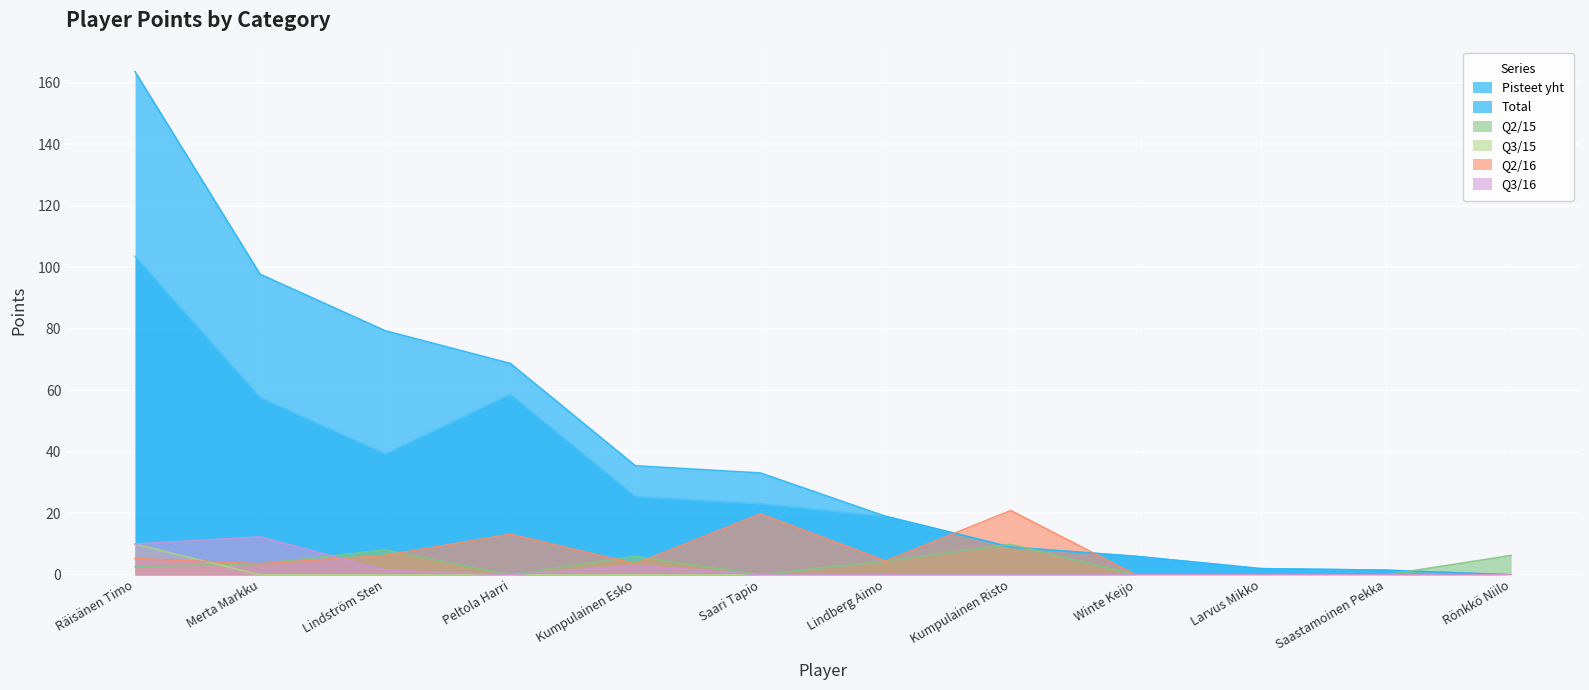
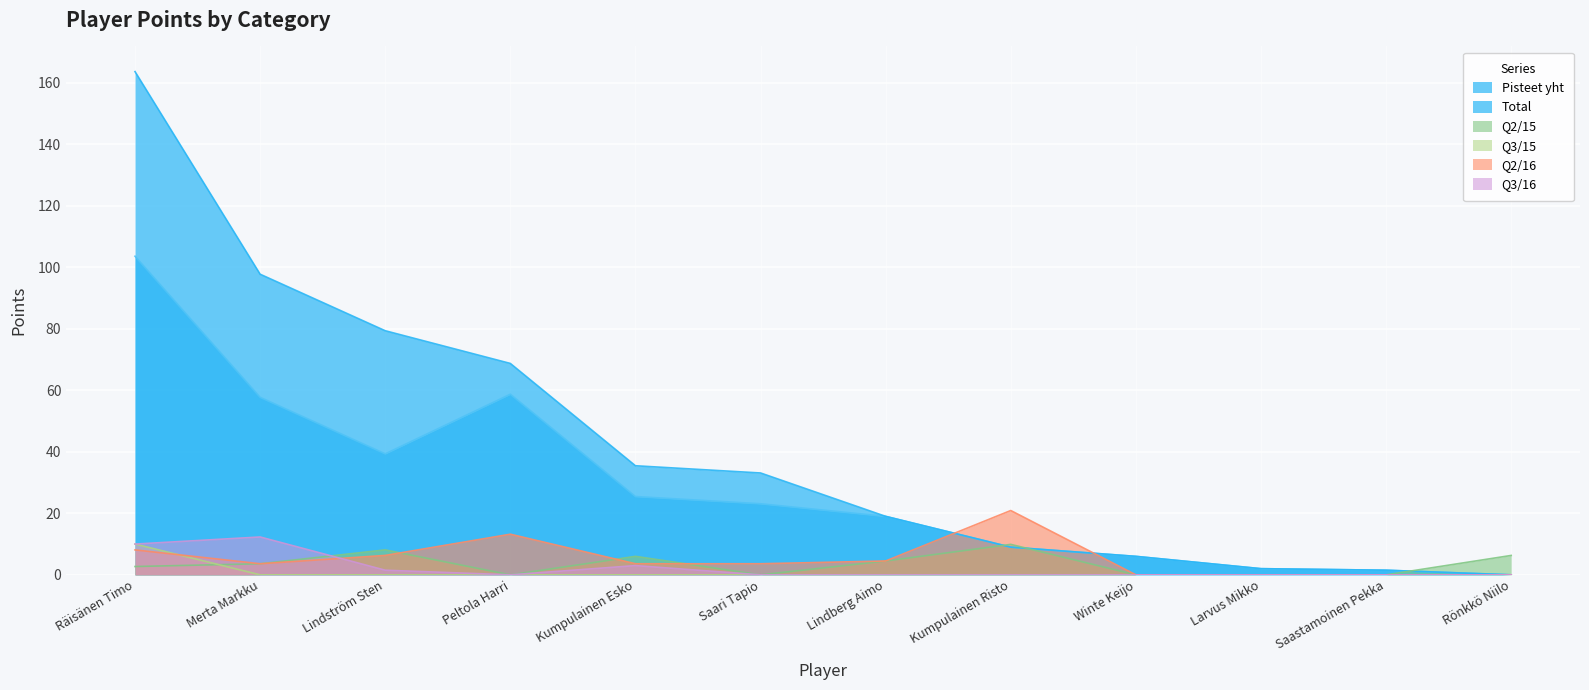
Q2/16, Räisänen Timo: 5 -> 8
Q2/16, Saari Tapio: 20 -> 4
